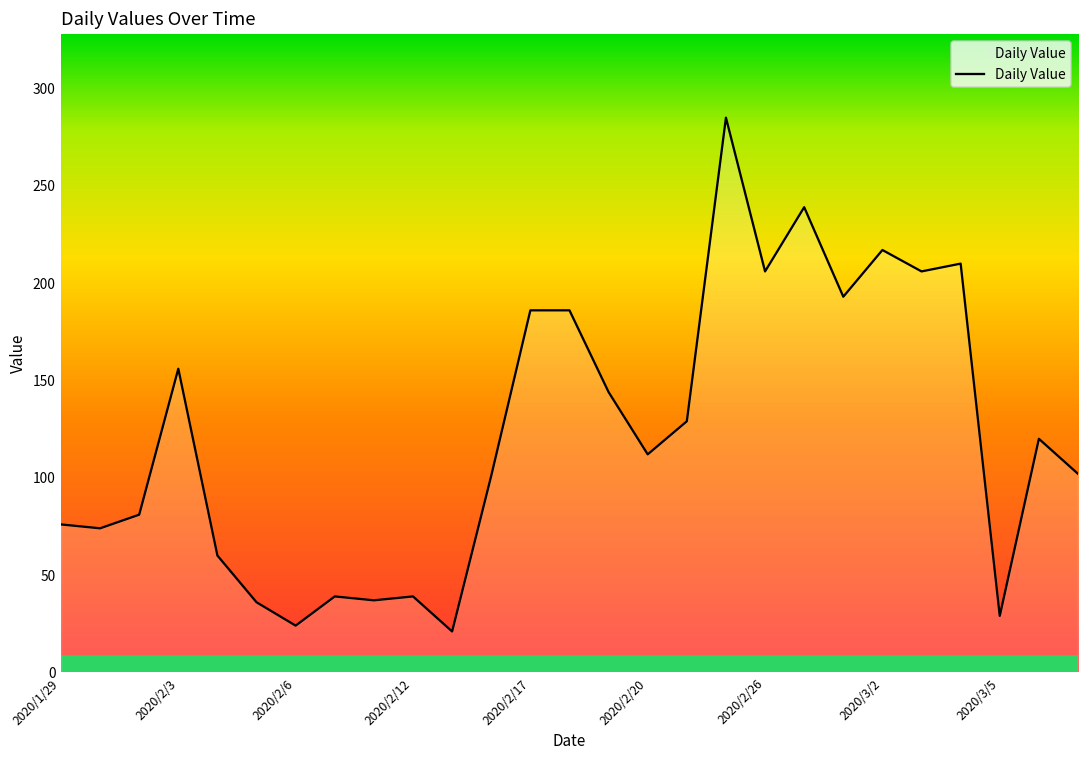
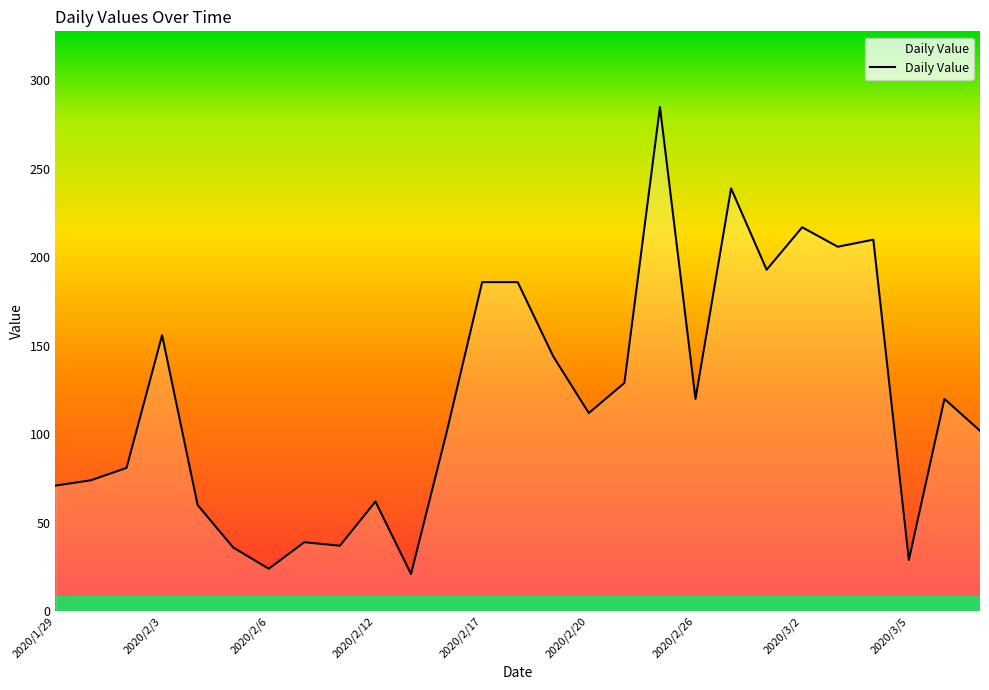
2020/1/29: 76 -> 71
2020/2/12: 39 -> 62
2020/2/26: 206 -> 120
